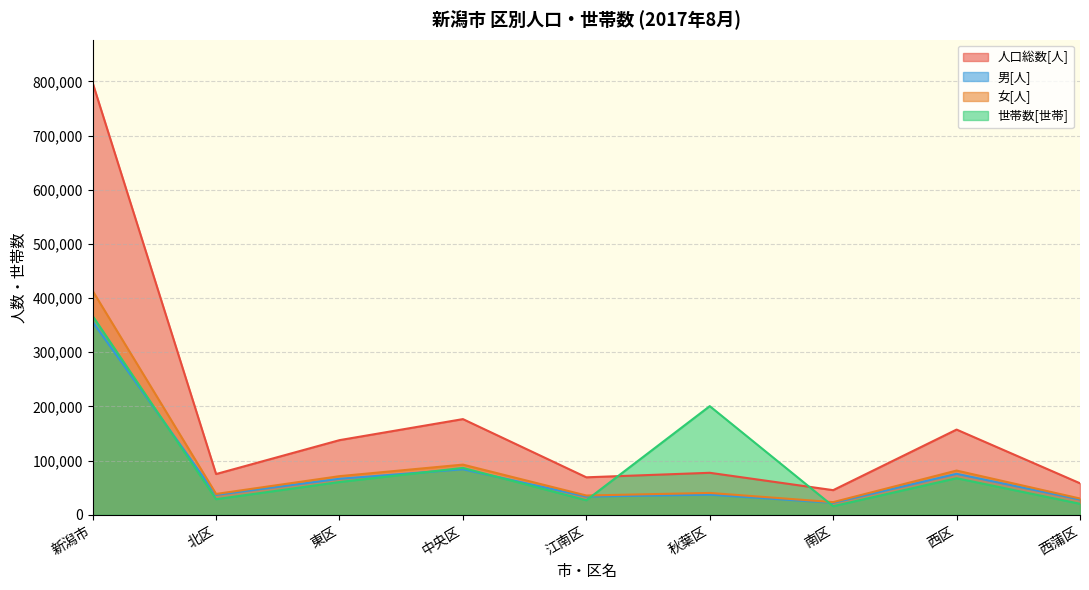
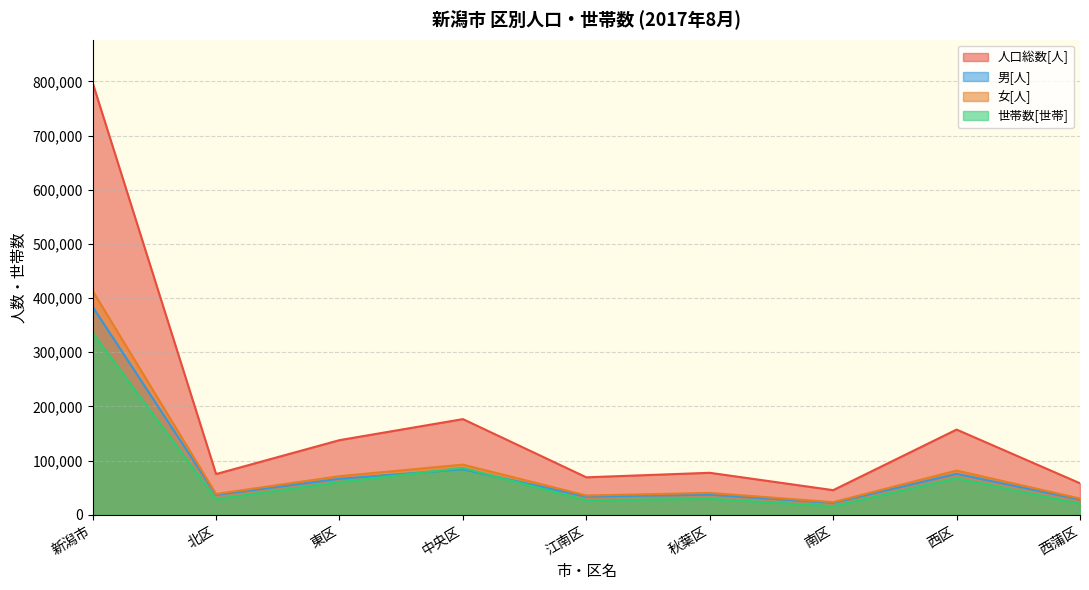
男[人], 新潟市: 360,000 -> 380,000
世帯数[世帯], 新潟市: 370,000 -> 340,000
世帯数[世帯], 秋葉区: 200,000 -> 30,000
